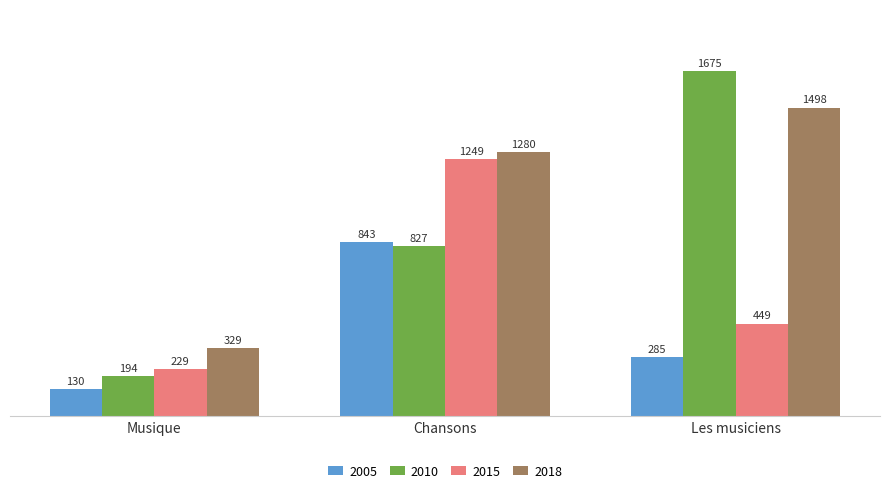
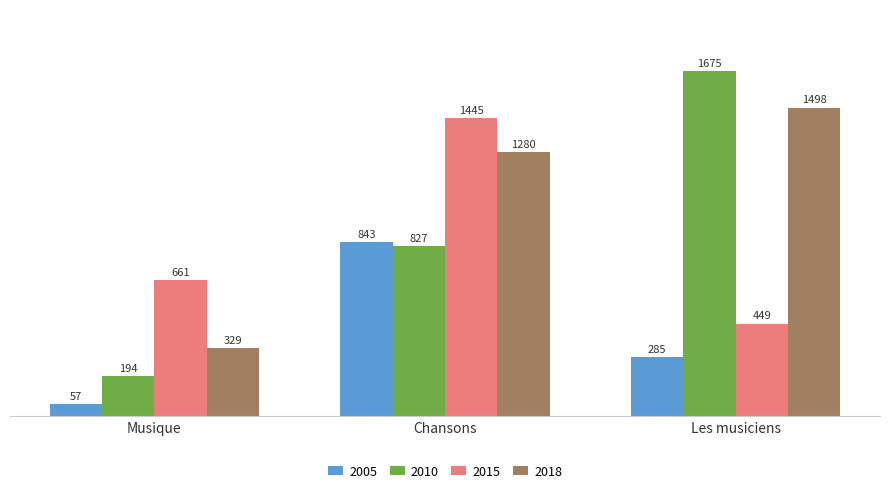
2005, Musique: 130 -> 57
2015, Musique: 229 -> 661
2015, Chansons: 1249 -> 1445
